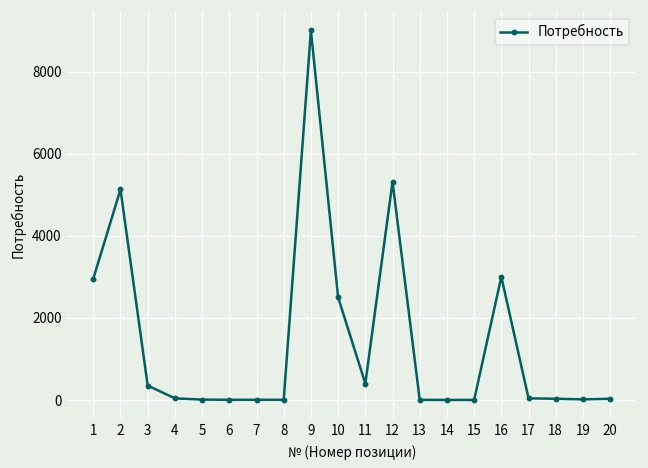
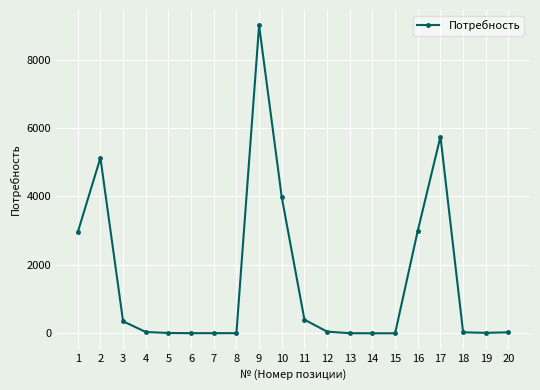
10: 2500 -> 4000
12: 5300 -> 100
17: 0 -> 5800
